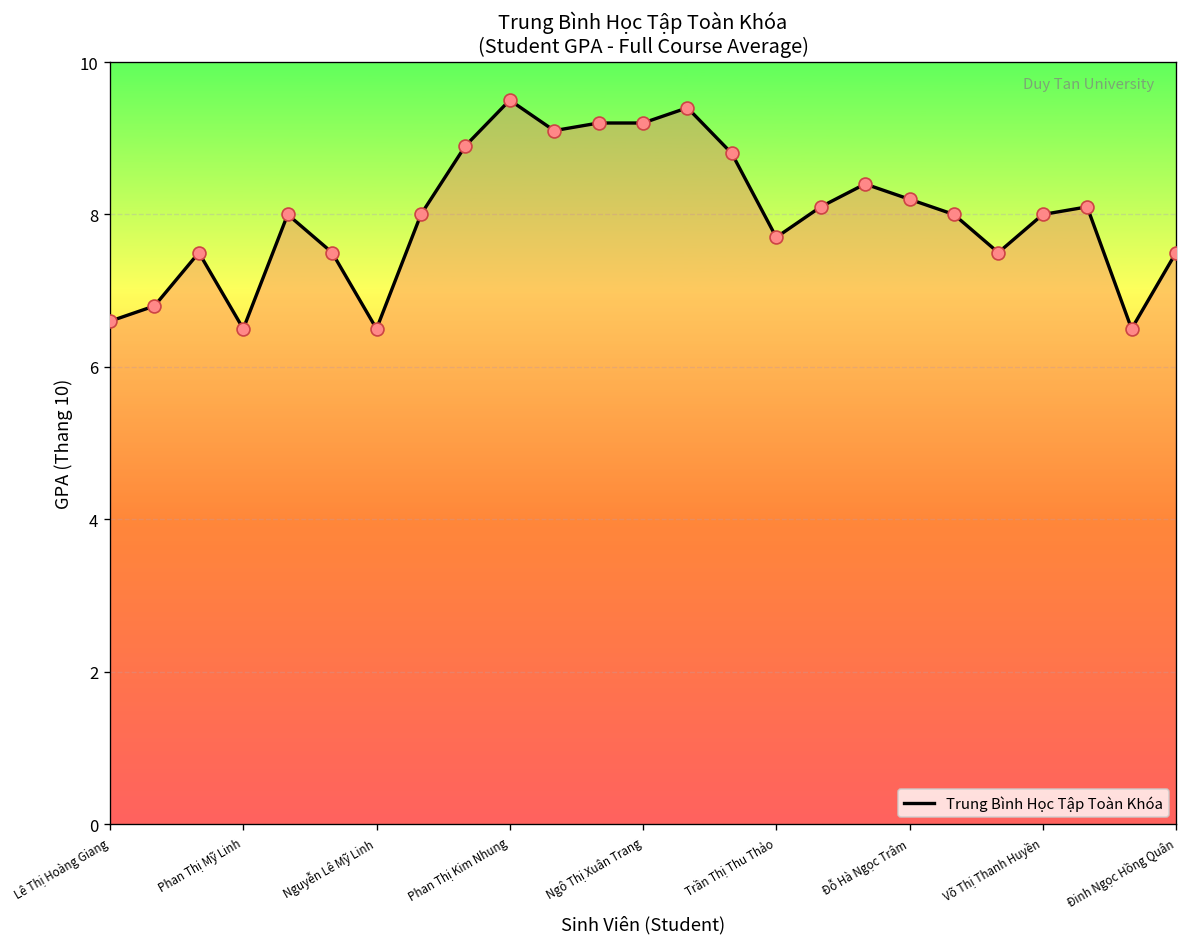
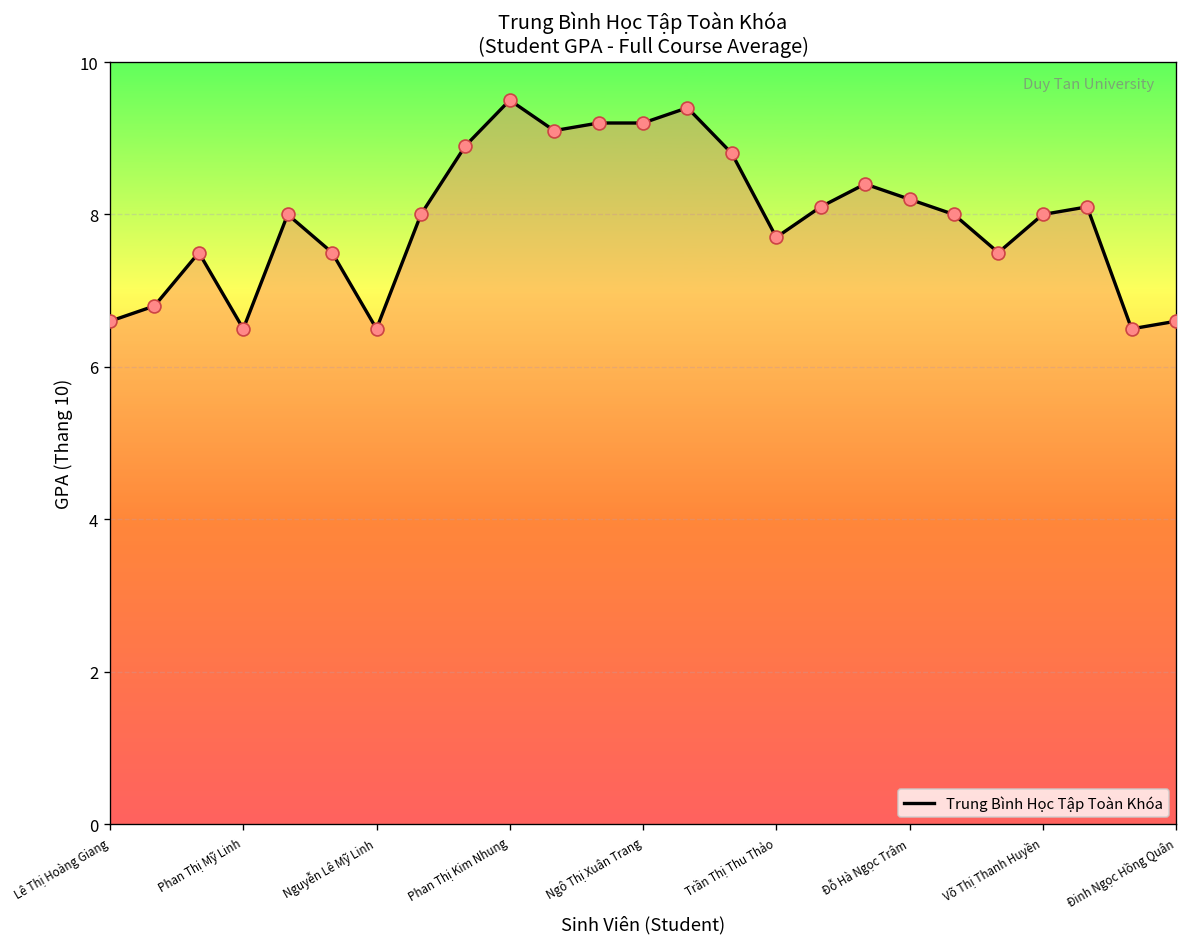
Đinh Ngọc Hồng Quân: 7.5 -> 6.6
